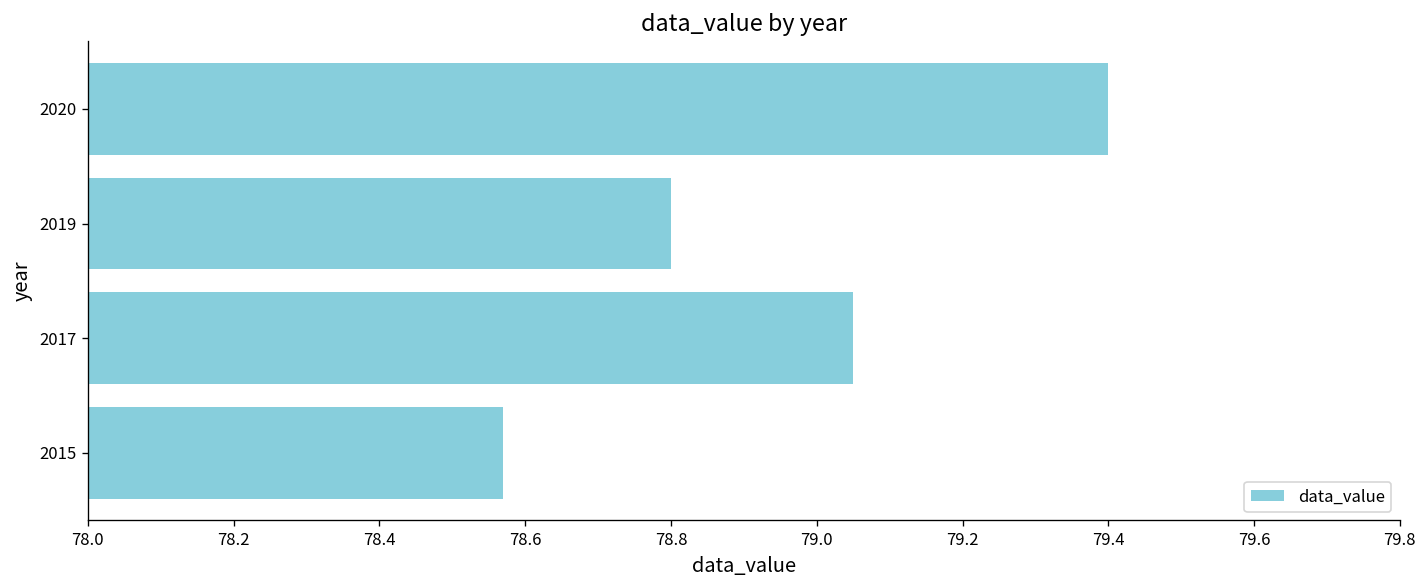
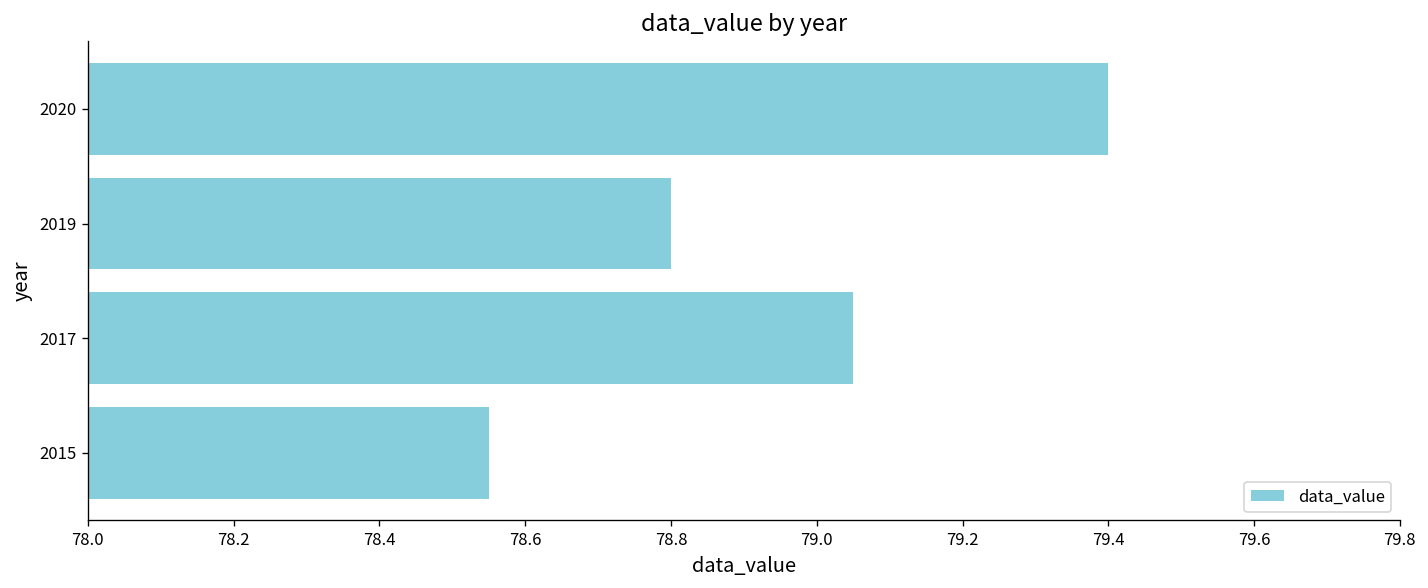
2015: 78.57 -> 78.55
